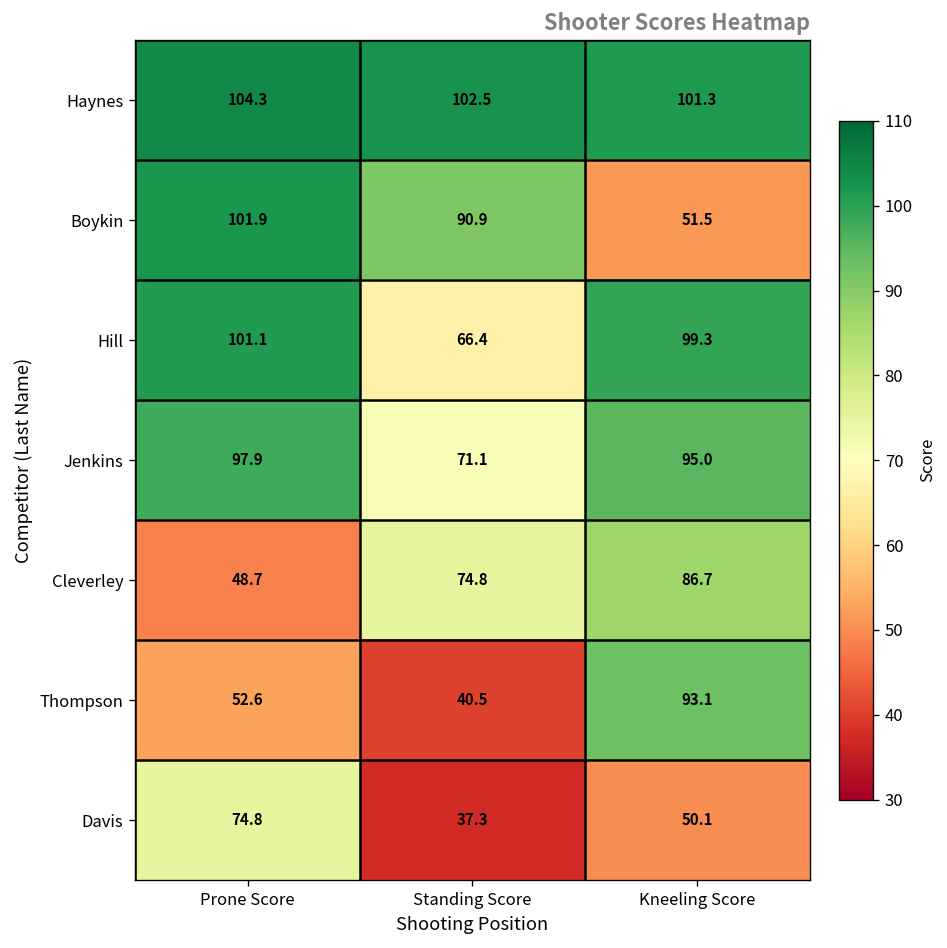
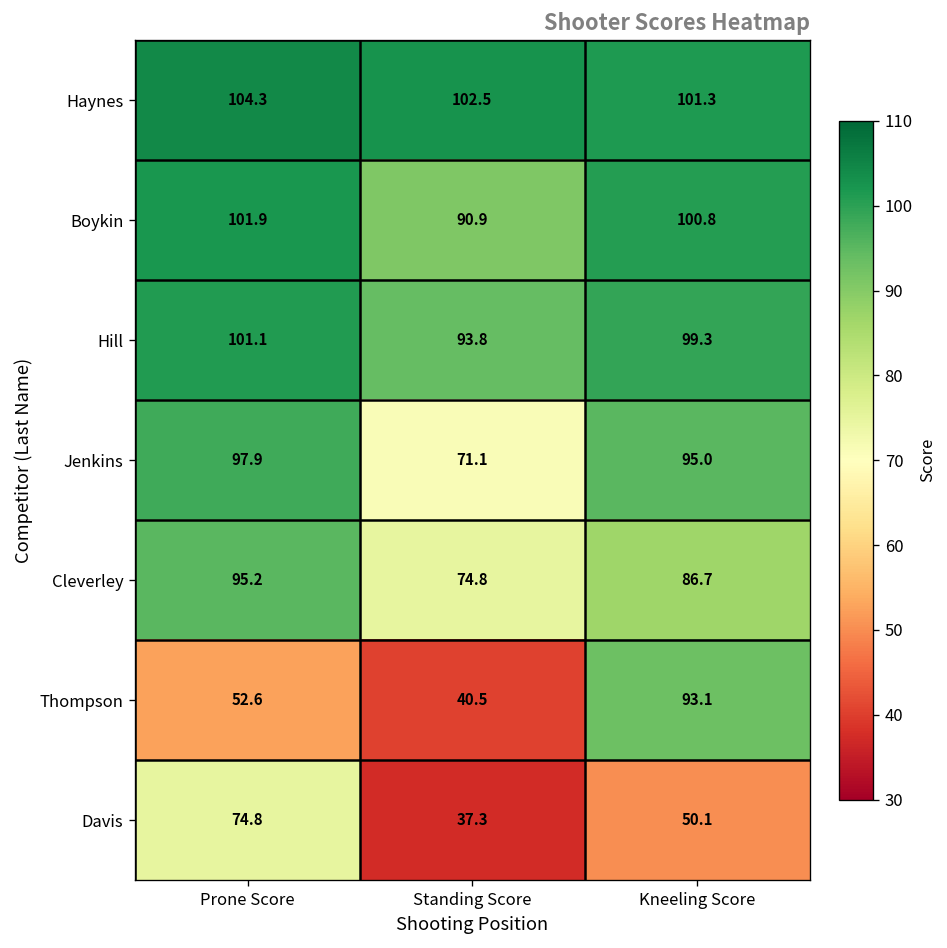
Boykin, Kneeling Score: 51.5 -> 100.8
Hill, Standing Score: 66.4 -> 93.8
Cleverley, Prone Score: 48.7 -> 95.2
